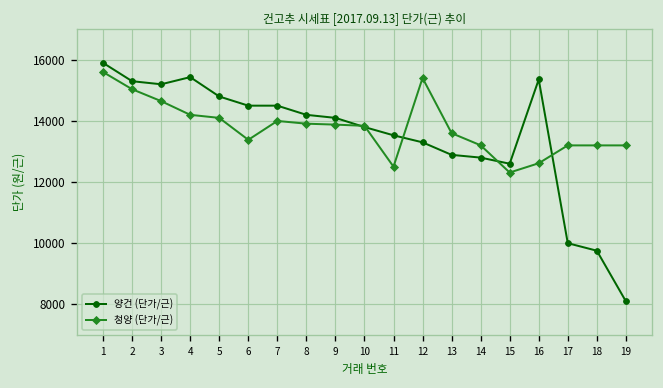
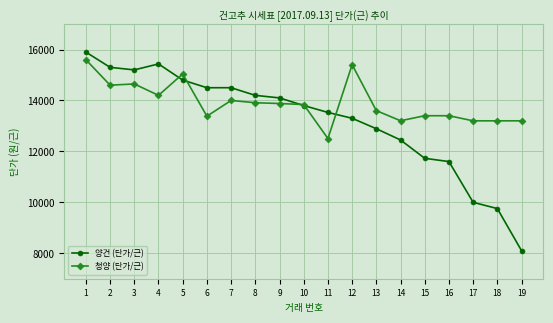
청양 (단가/근), 2: 15000 -> 14600
청양 (단가/근), 5: 14100 -> 15000
양건 (단가/근), 14: 12800 -> 12400
양건 (단가/근), 15: 12600 -> 11700
청양 (단가/근), 15: 12300 -> 13400
양건 (단가/근), 16: 15400 -> 11600
청양 (단가/근), 16: 12600 -> 13400
